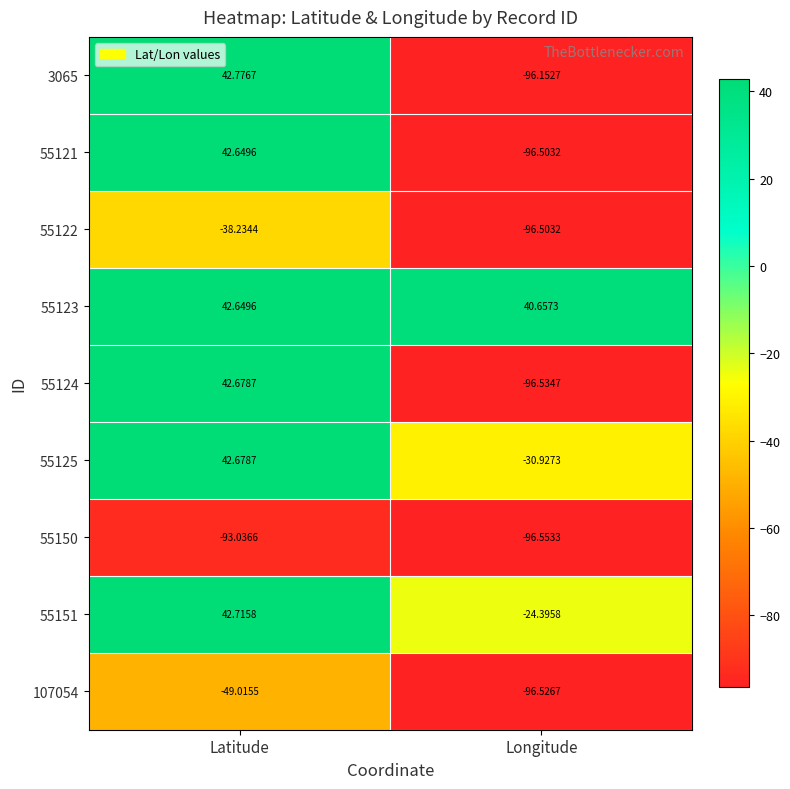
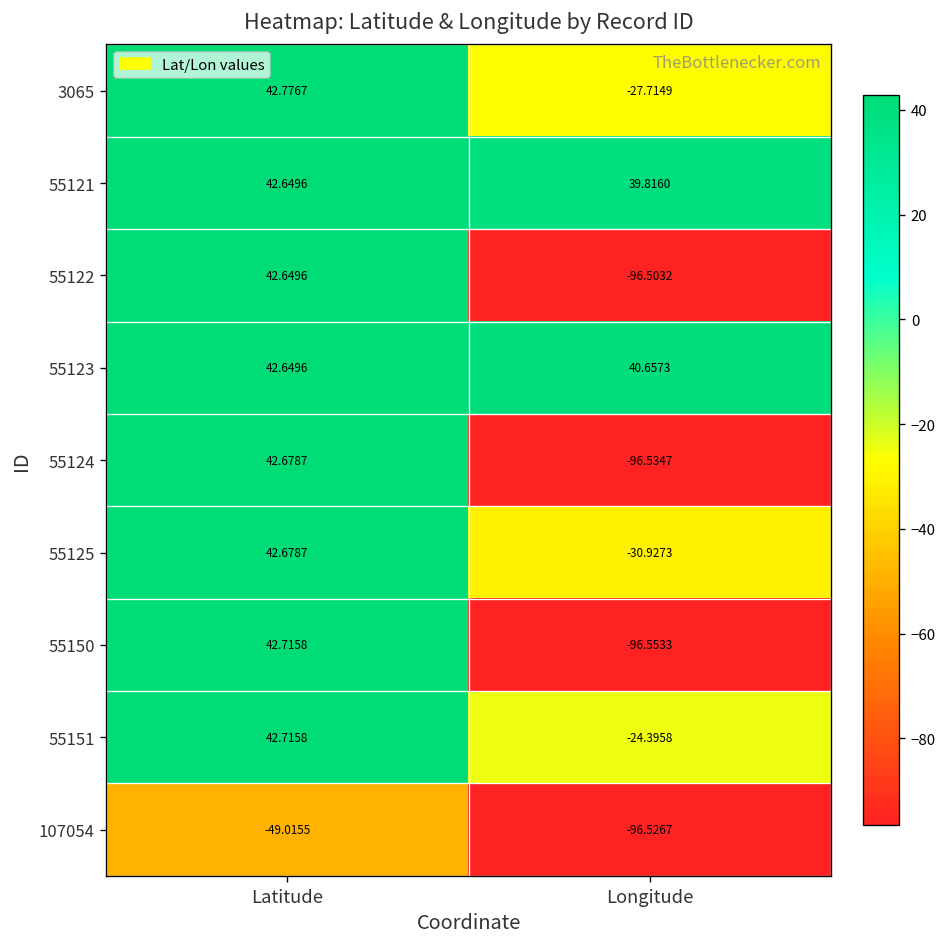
3065, Longitude: -96.1527 -> -27.7149
55121, Longitude: -96.5032 -> 39.8160
55122, Latitude: -38.2344 -> 42.6496
55150, Latitude: -93.0366 -> 42.7158
